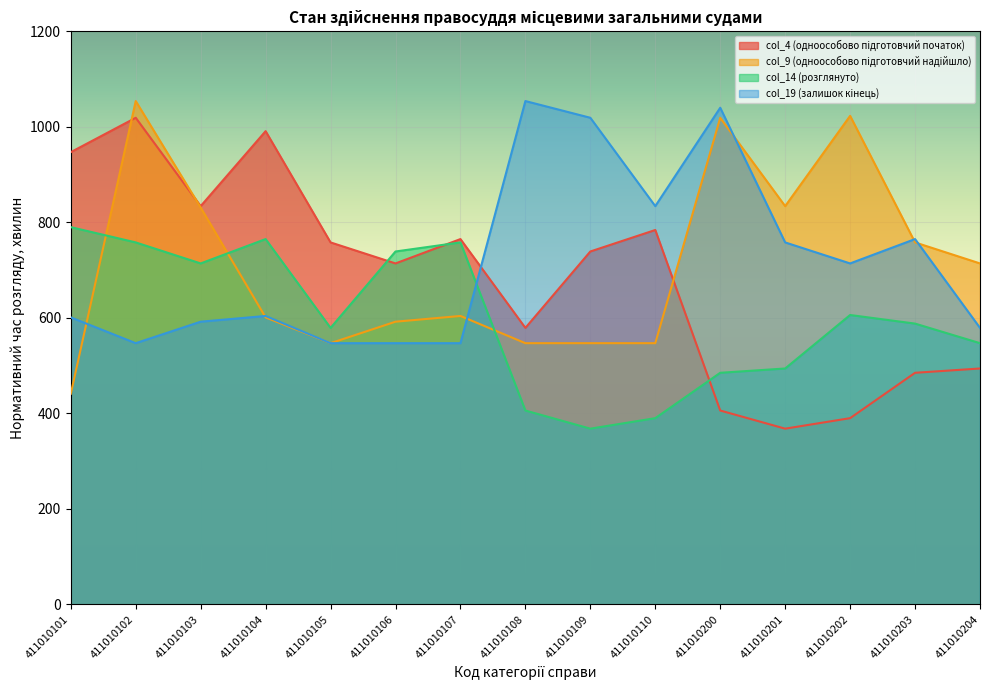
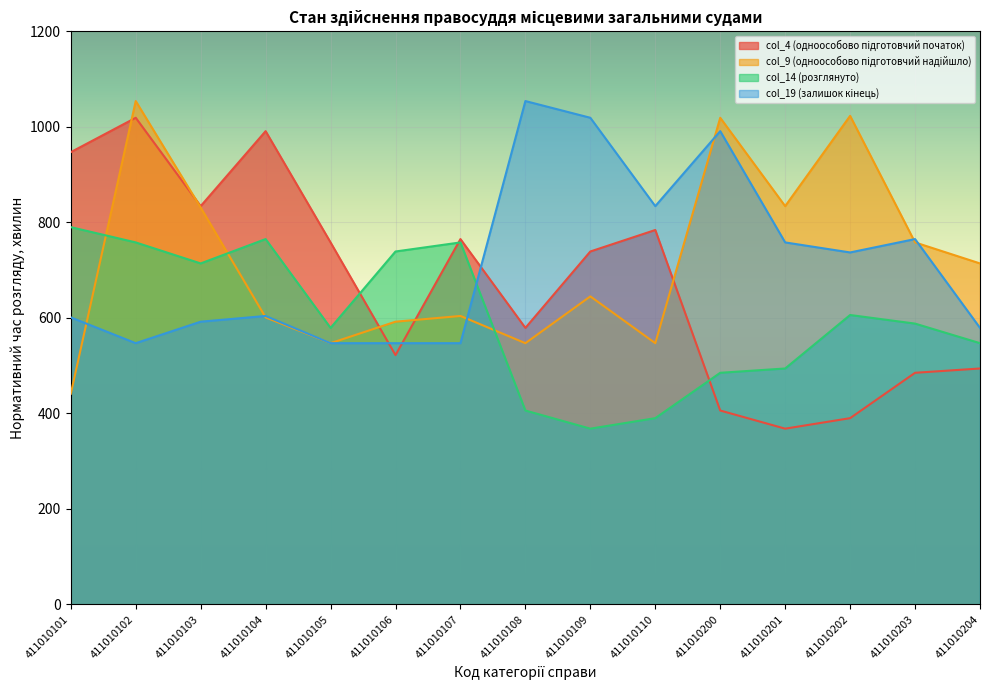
col_4 (одноособово підготовчий початок), 411010106: 710 -> 520
col_9 (одноособово підготовчий надійшло), 411010109: 550 -> 650
col_19 (залишок кінець), 411010200: 1040 -> 990
col_19 (залишок кінець), 411010202: 710 -> 740
